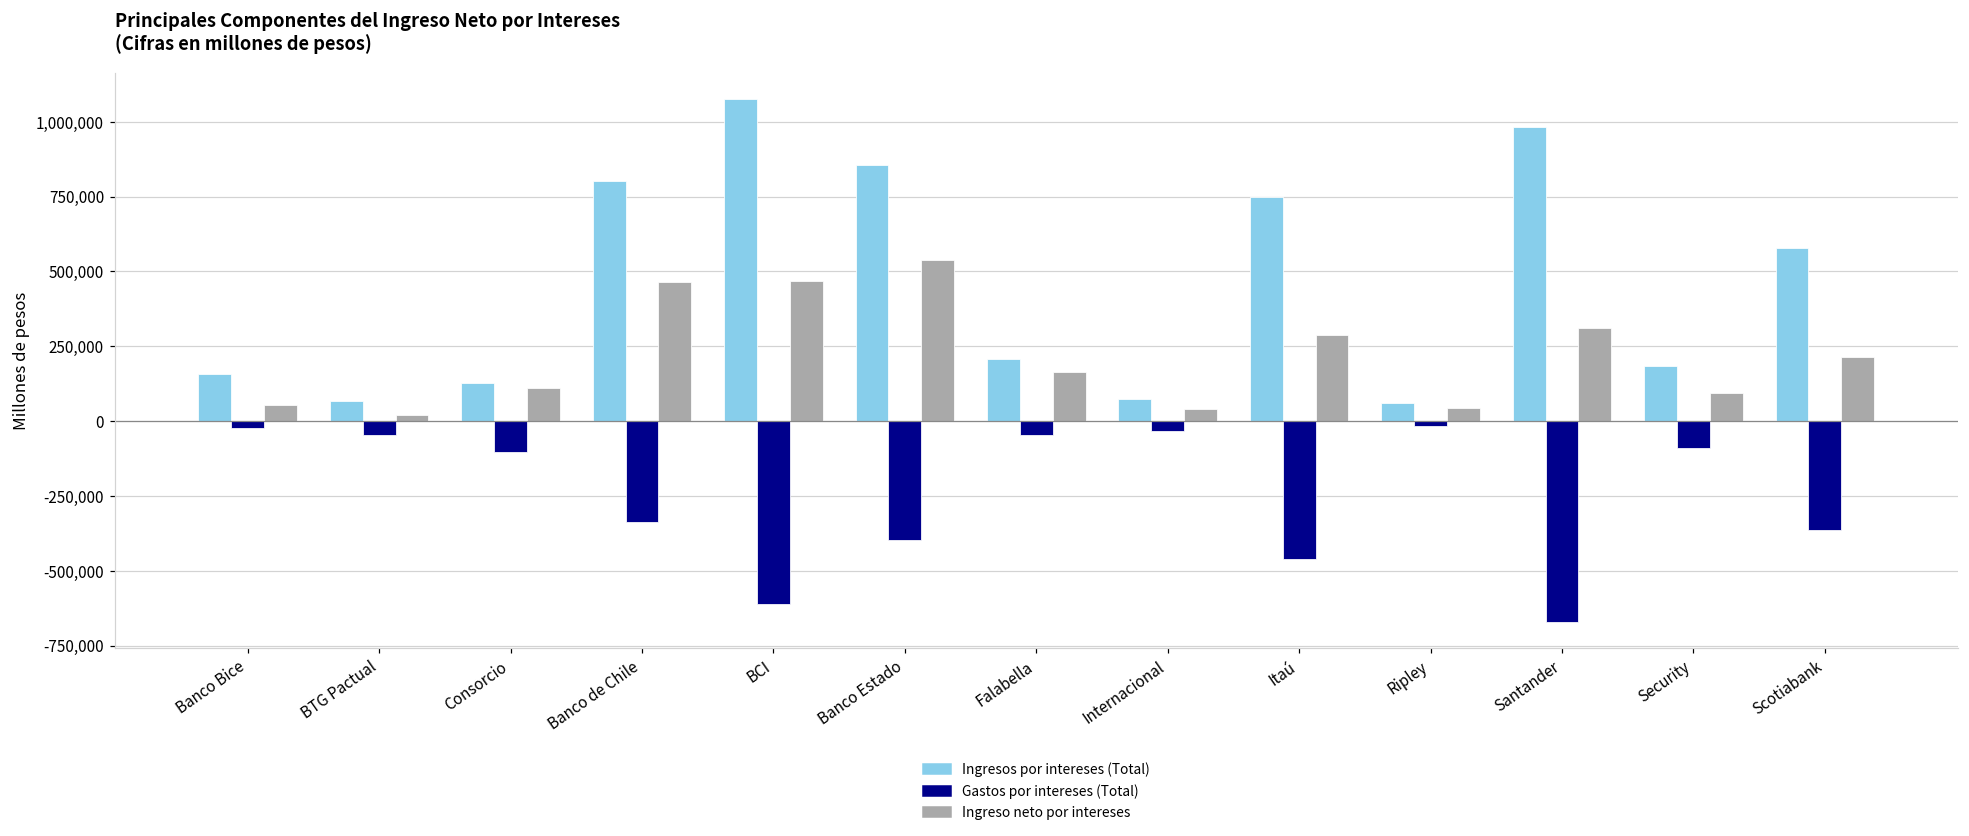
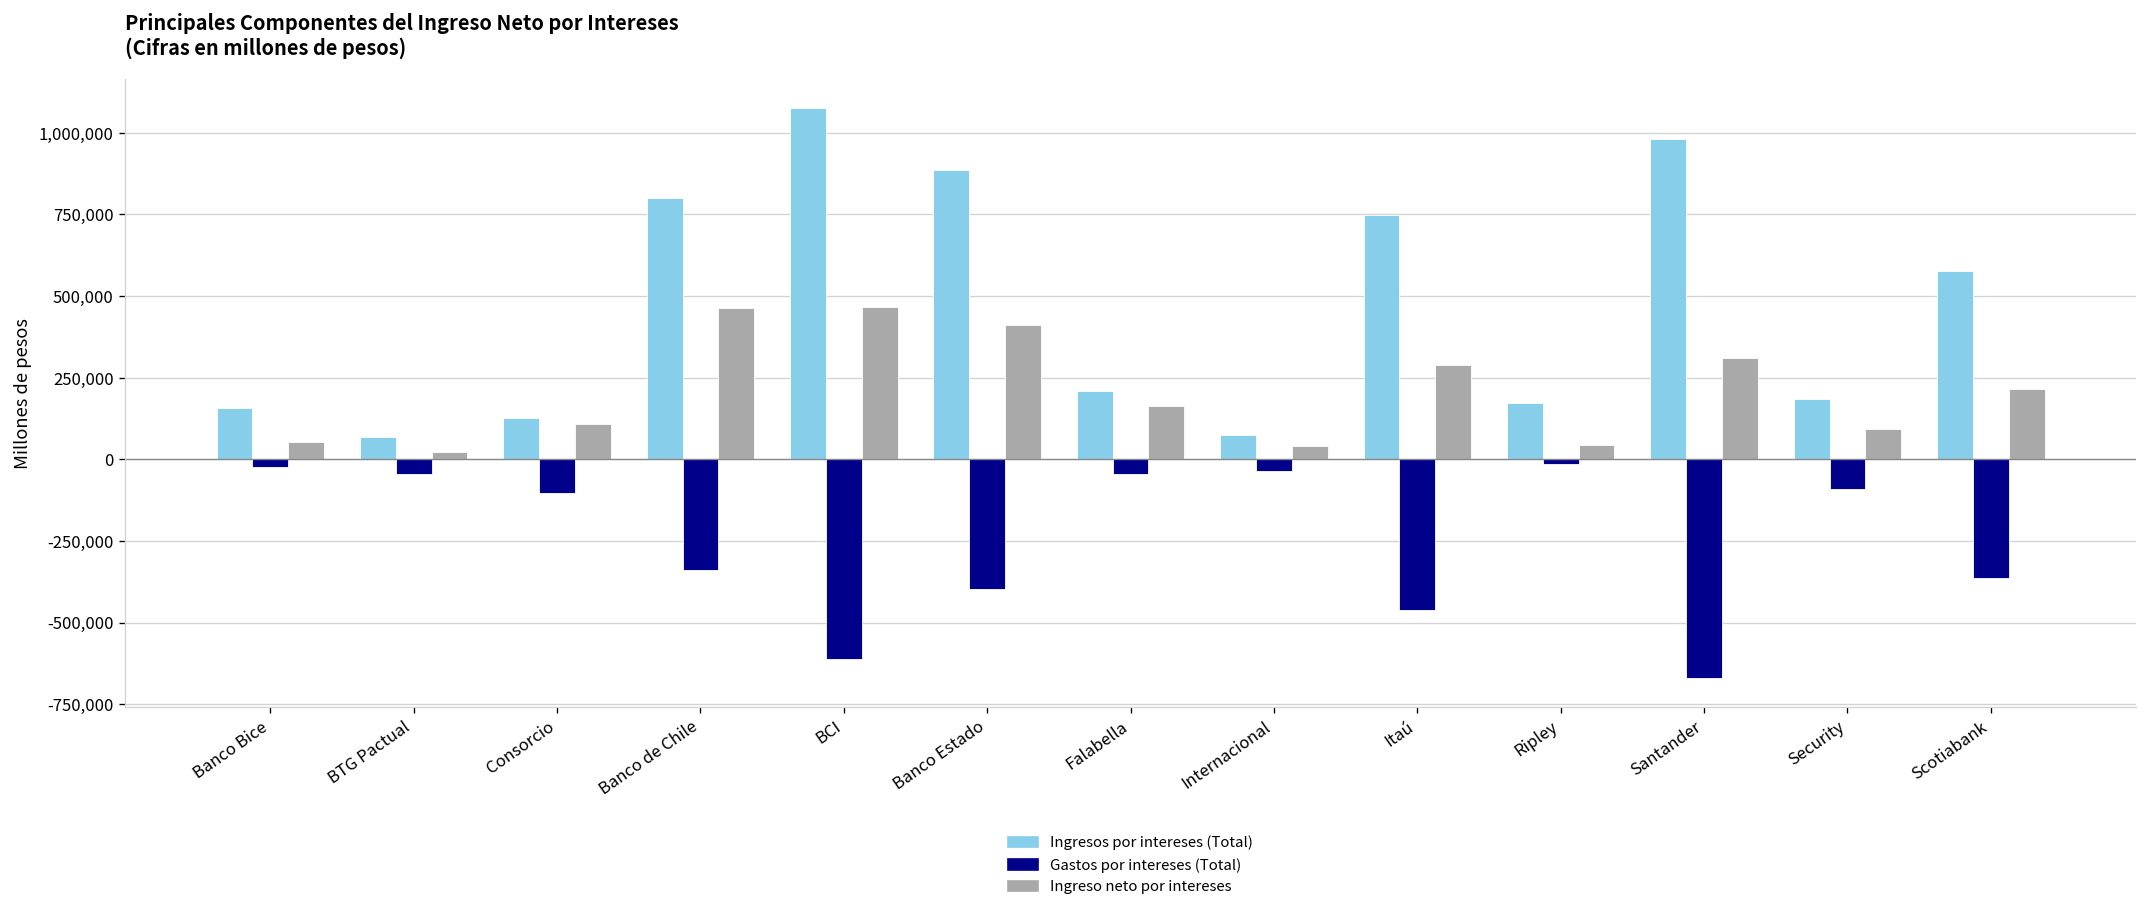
Ingresos por intereses (Total), Banco Estado: 860,000 -> 890,000
Ingreso neto por intereses, Banco Estado: 540,000 -> 410,000
Ingresos por intereses (Total), Ripley: 60,000 -> 170,000
